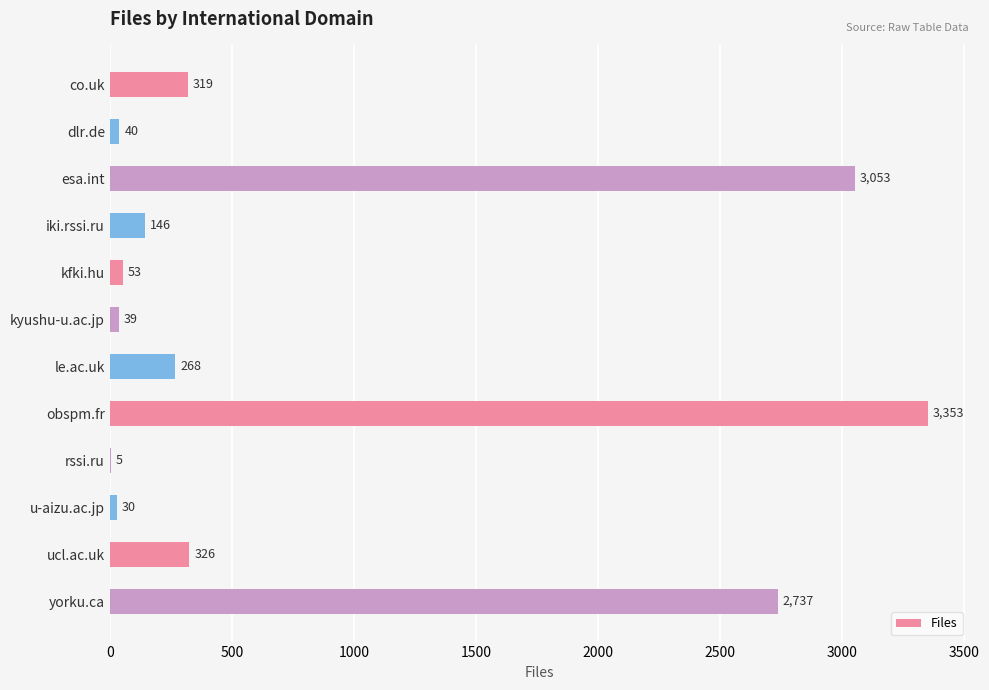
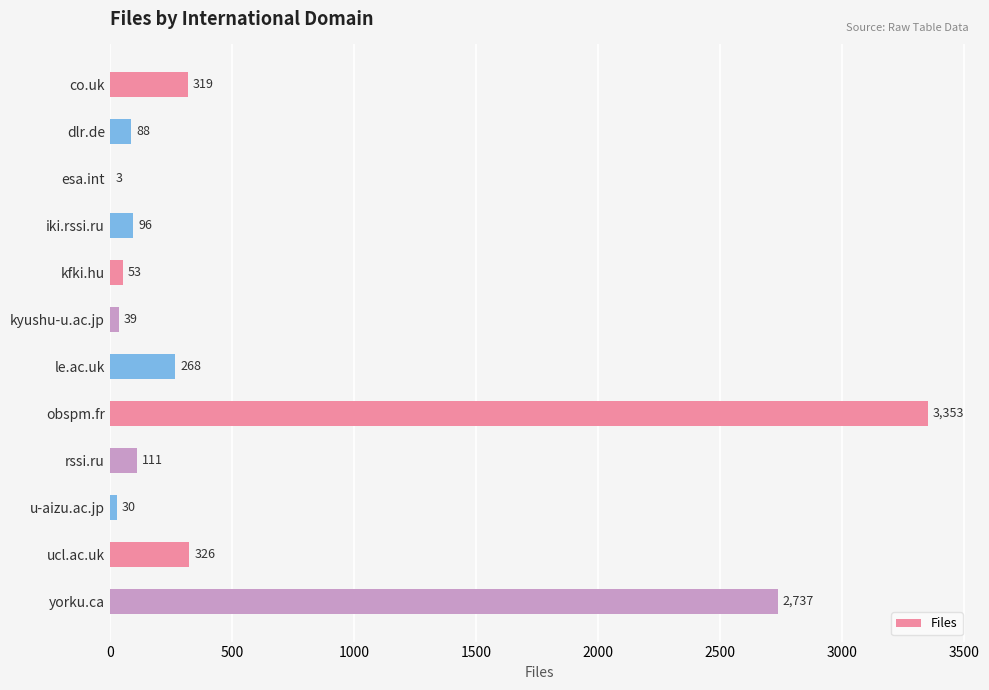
dlr.de: 40 -> 88
esa.int: 3,053 -> 3
iki.rssi.ru: 146 -> 96
rssi.ru: 5 -> 111
